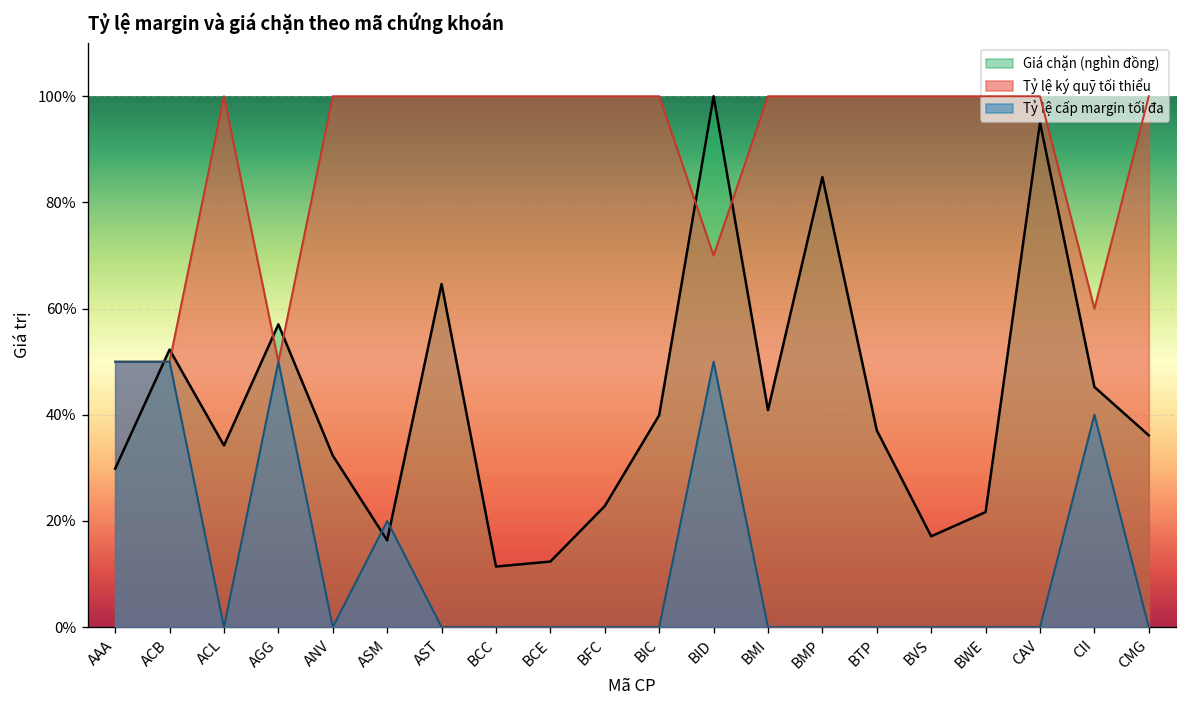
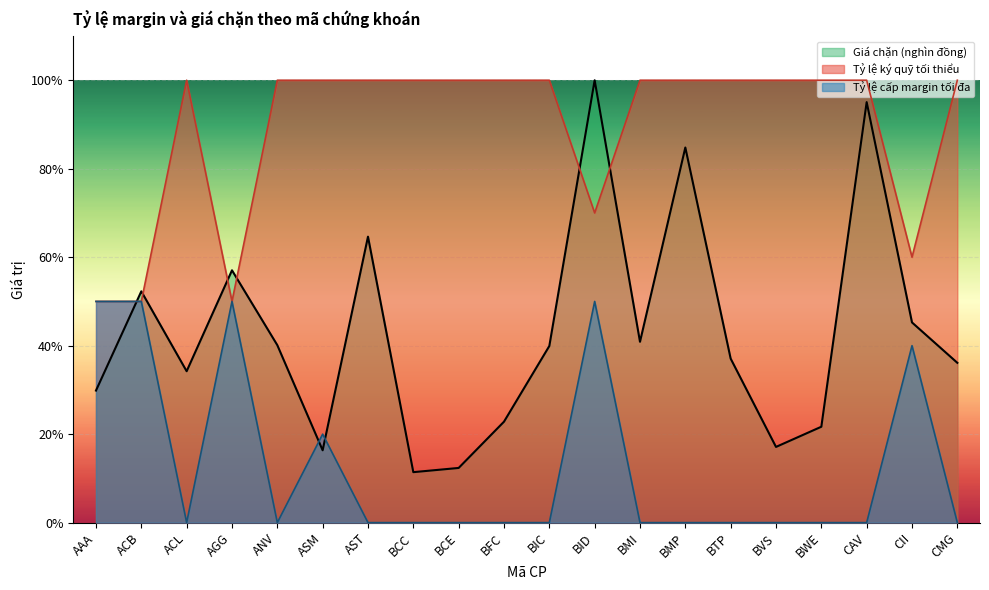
Giá chặn (nghìn đồng), ANV: 32% -> 40%
